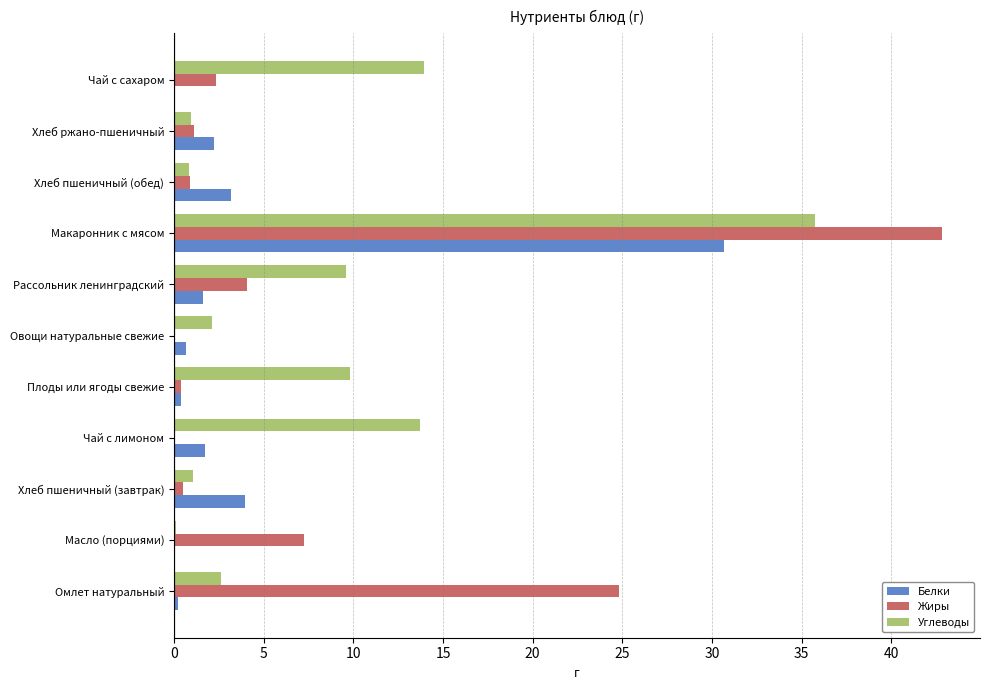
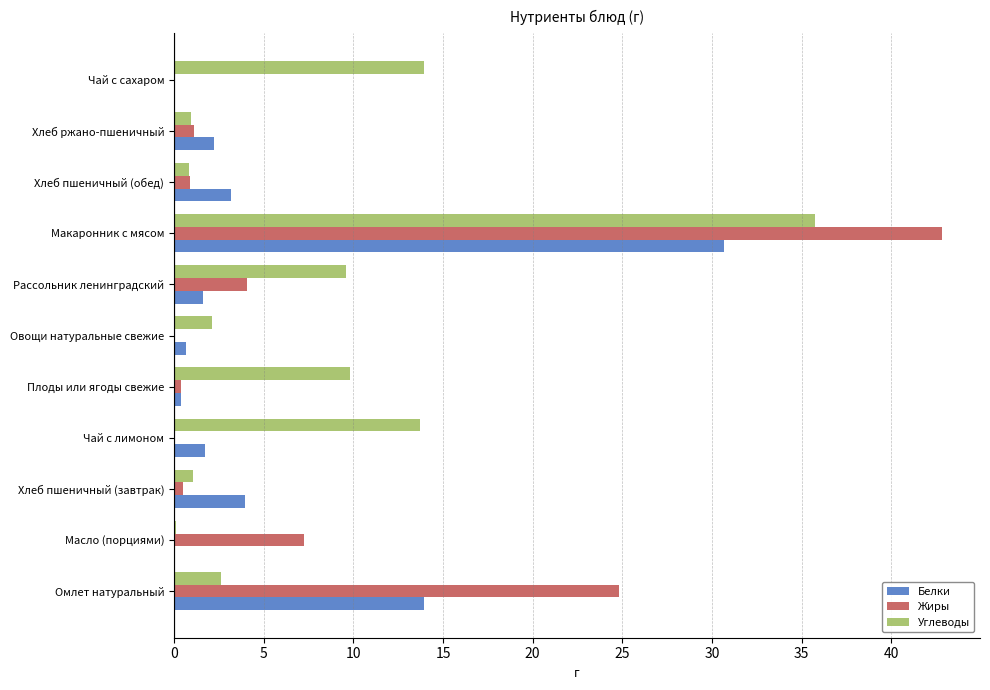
Жиры, Чай с сахаром: 2.4 -> 0.0
Белки, Омлет натуральный: 0.2 -> 13.9
